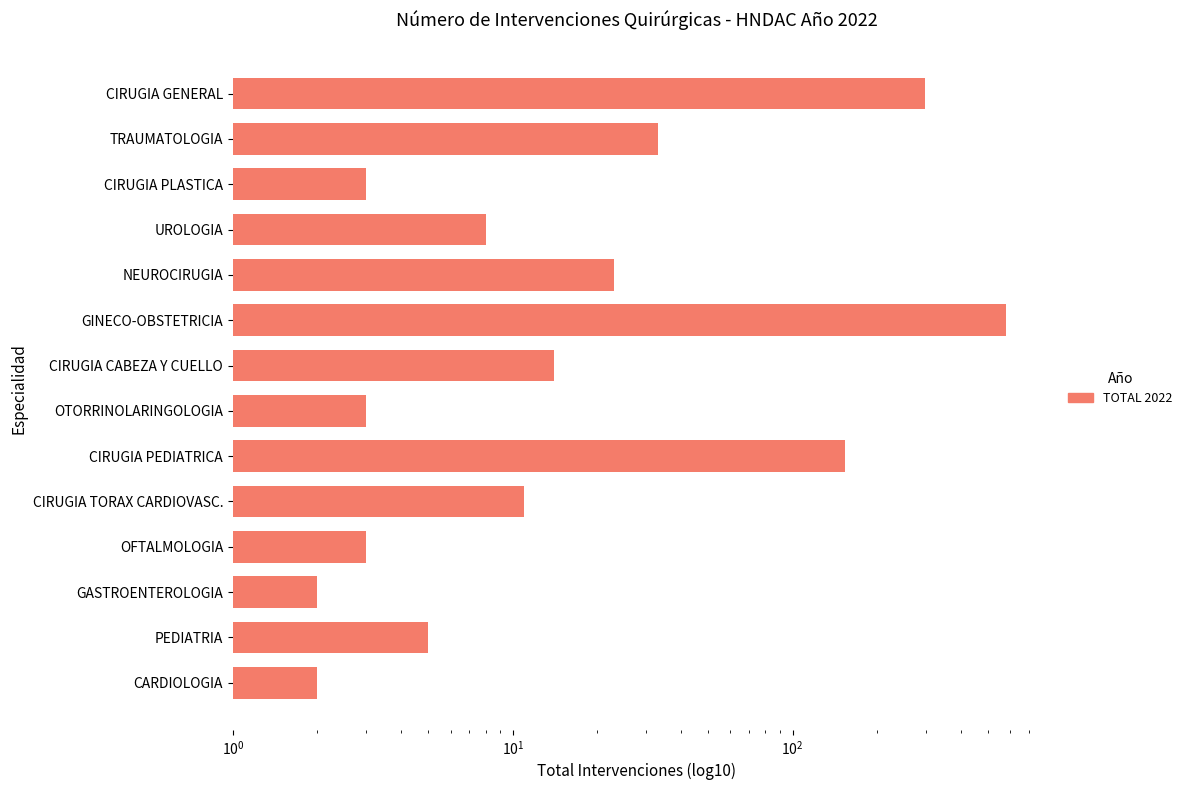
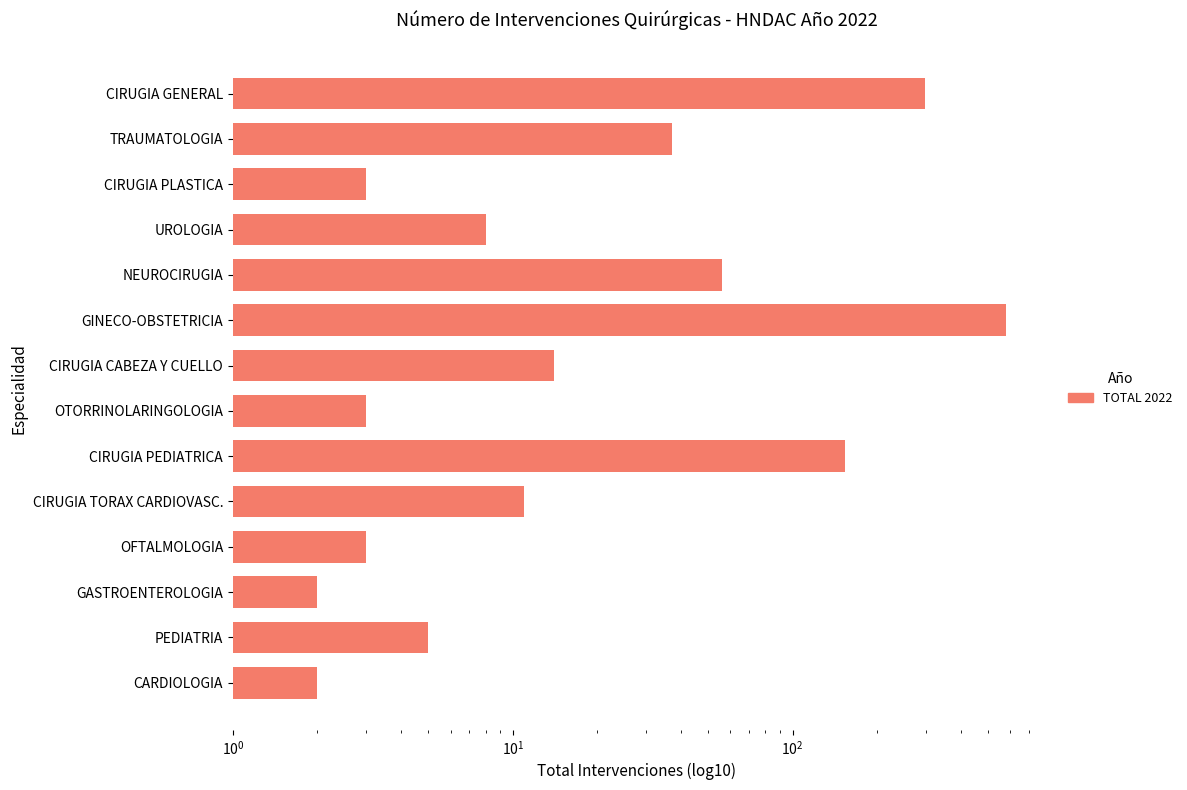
TRAUMATOLOGIA: 33 -> 37
NEUROCIRUGIA: 23 -> 56
